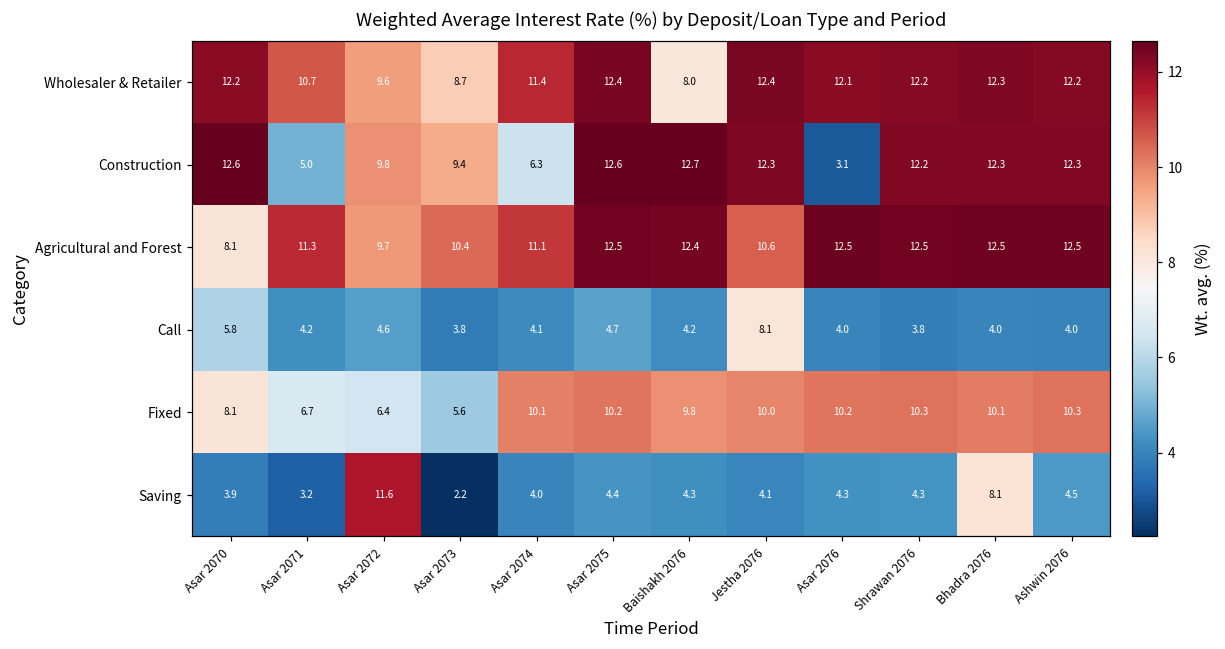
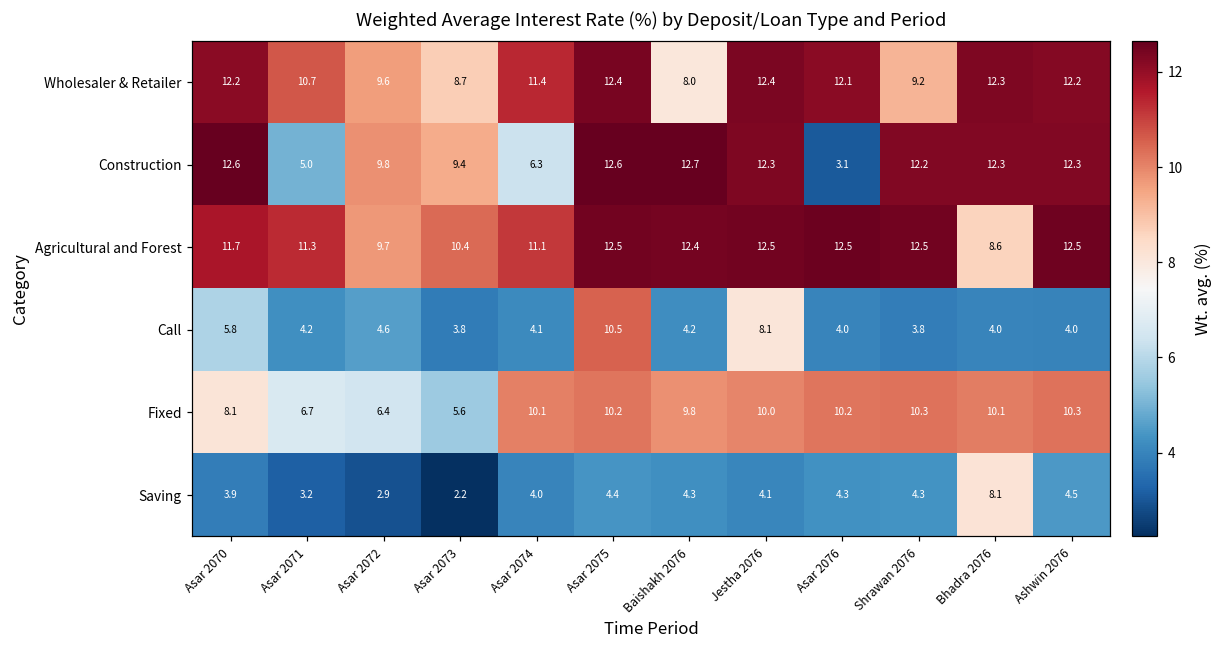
Wholesaler & Retailer, Shrawan 2076: 12.2 -> 9.2
Agricultural and Forest, Asar 2070: 8.1 -> 11.7
Agricultural and Forest, Jestha 2076: 10.6 -> 12.5
Agricultural and Forest, Bhadra 2076: 12.5 -> 8.6
Call, Asar 2075: 4.7 -> 10.5
Saving, Asar 2072: 11.6 -> 2.9
